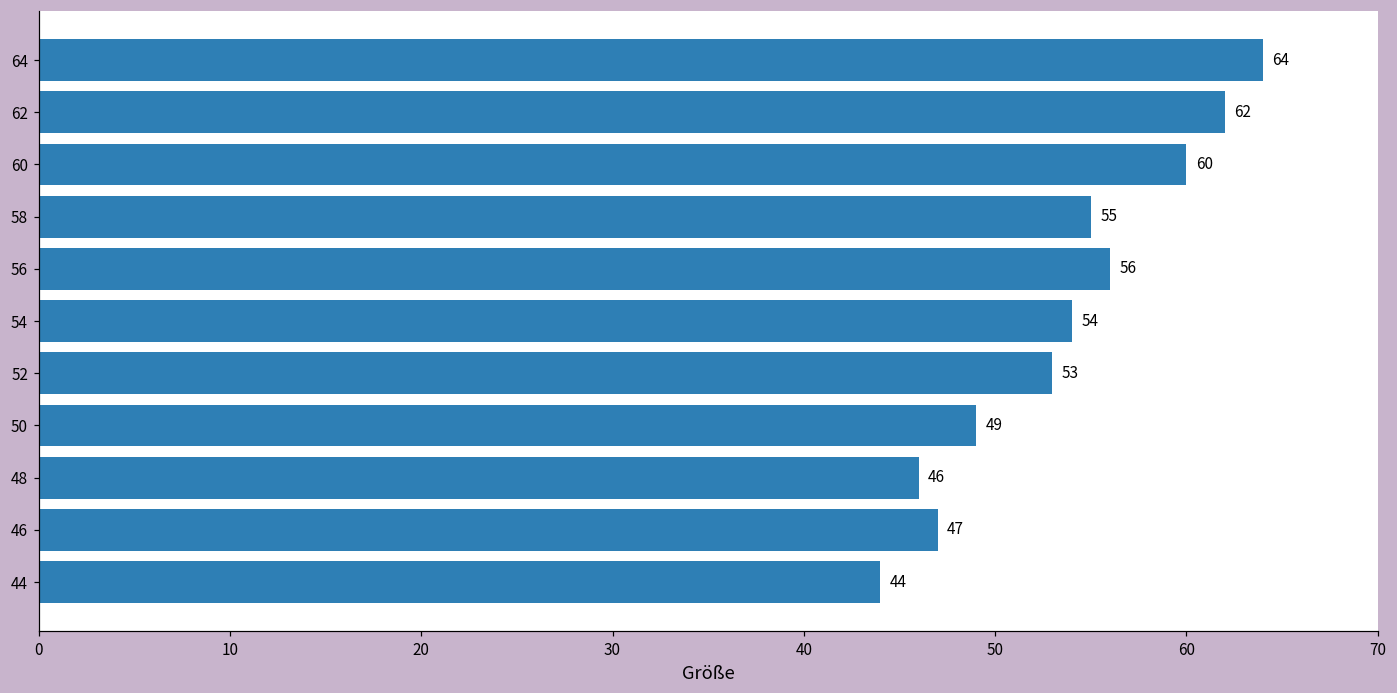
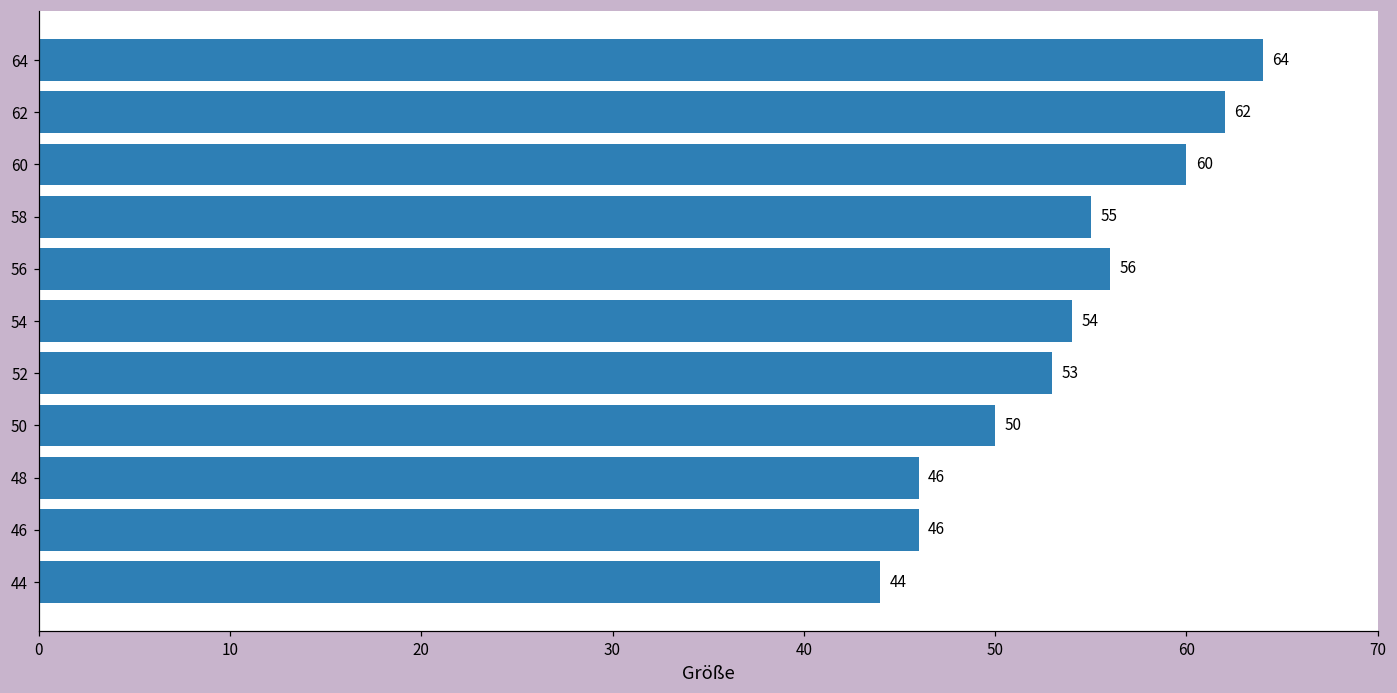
50: 49 -> 50
46: 47 -> 46
